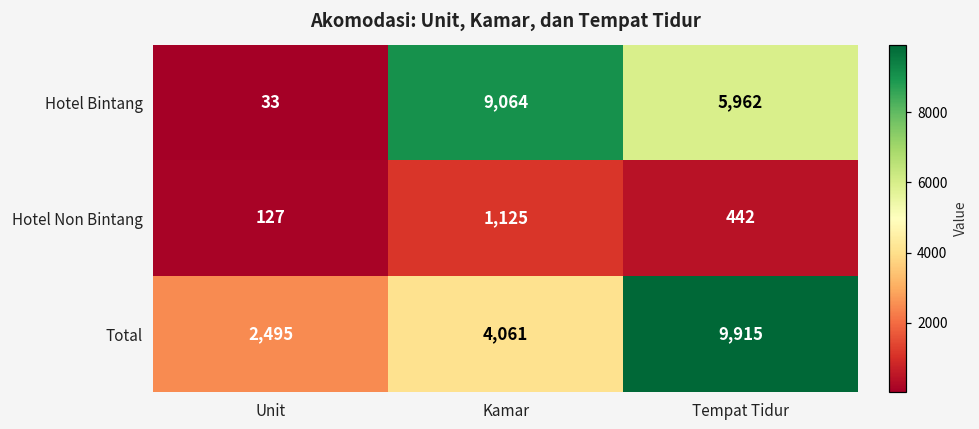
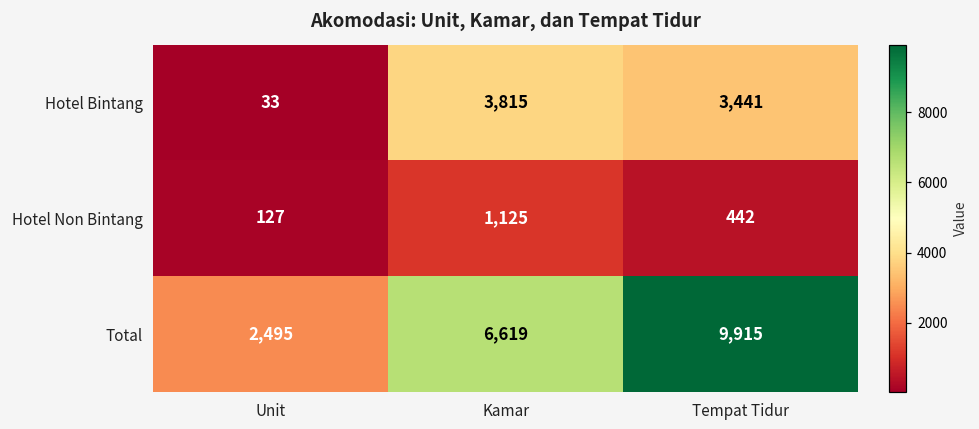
Hotel Bintang, Kamar: 9,064 -> 3,815
Hotel Bintang, Tempat Tidur: 5,962 -> 3,441
Total, Kamar: 4,061 -> 6,619
